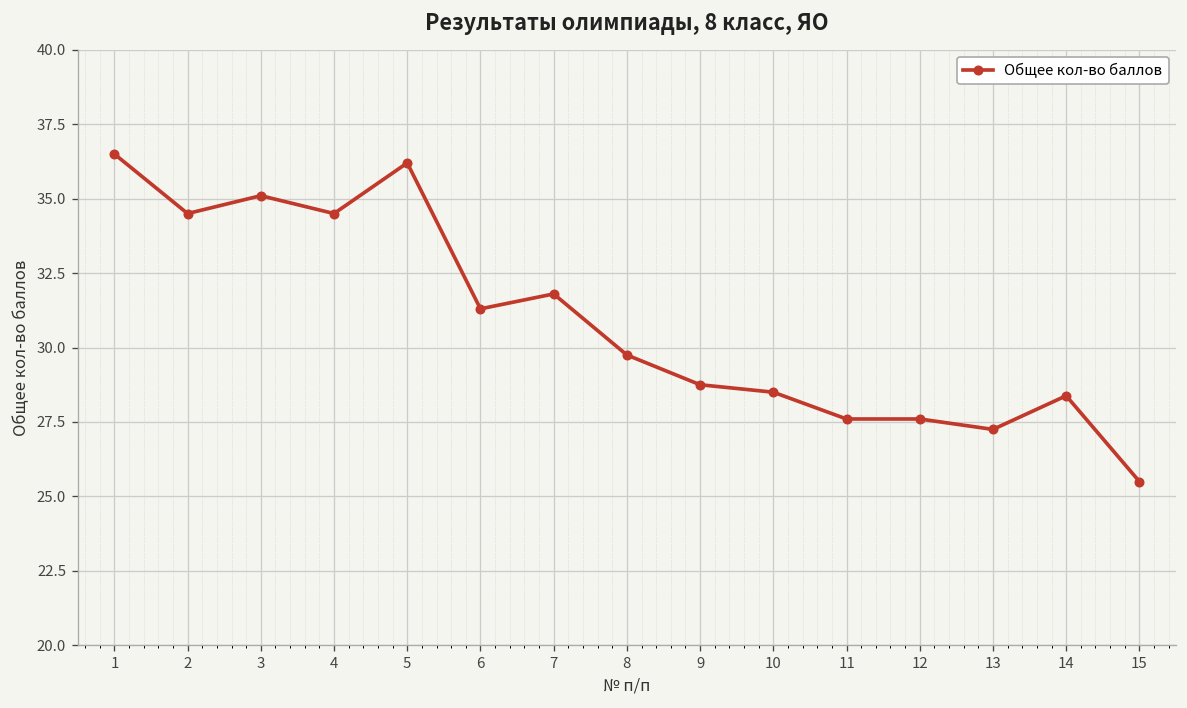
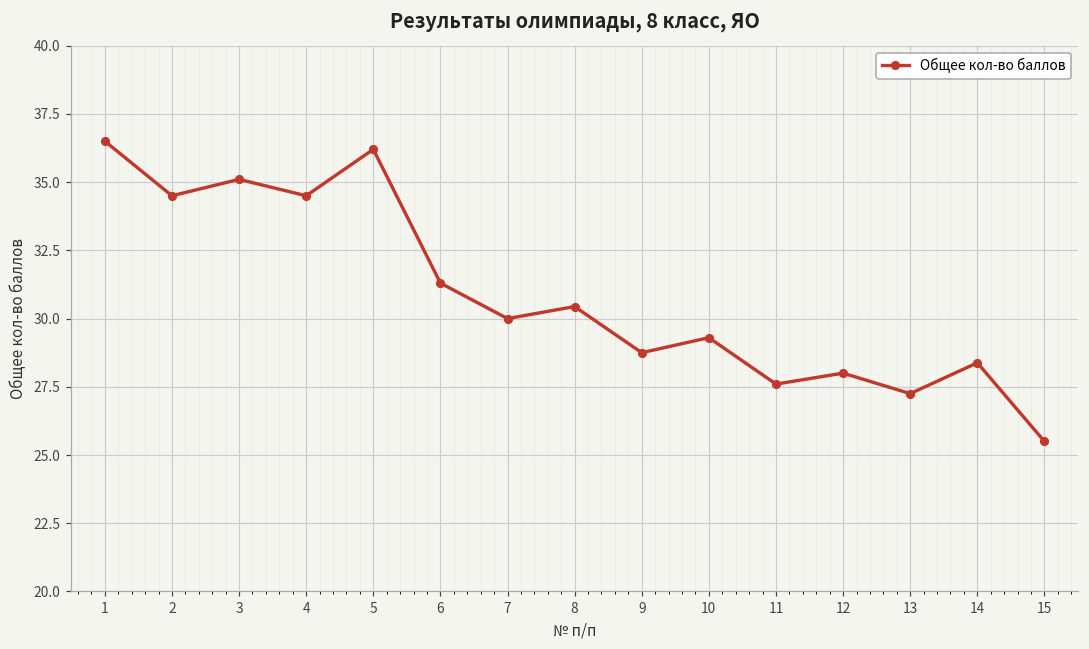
7: 31.8 -> 30.0
8: 29.8 -> 30.4
10: 28.5 -> 29.3
12: 27.6 -> 28.0
